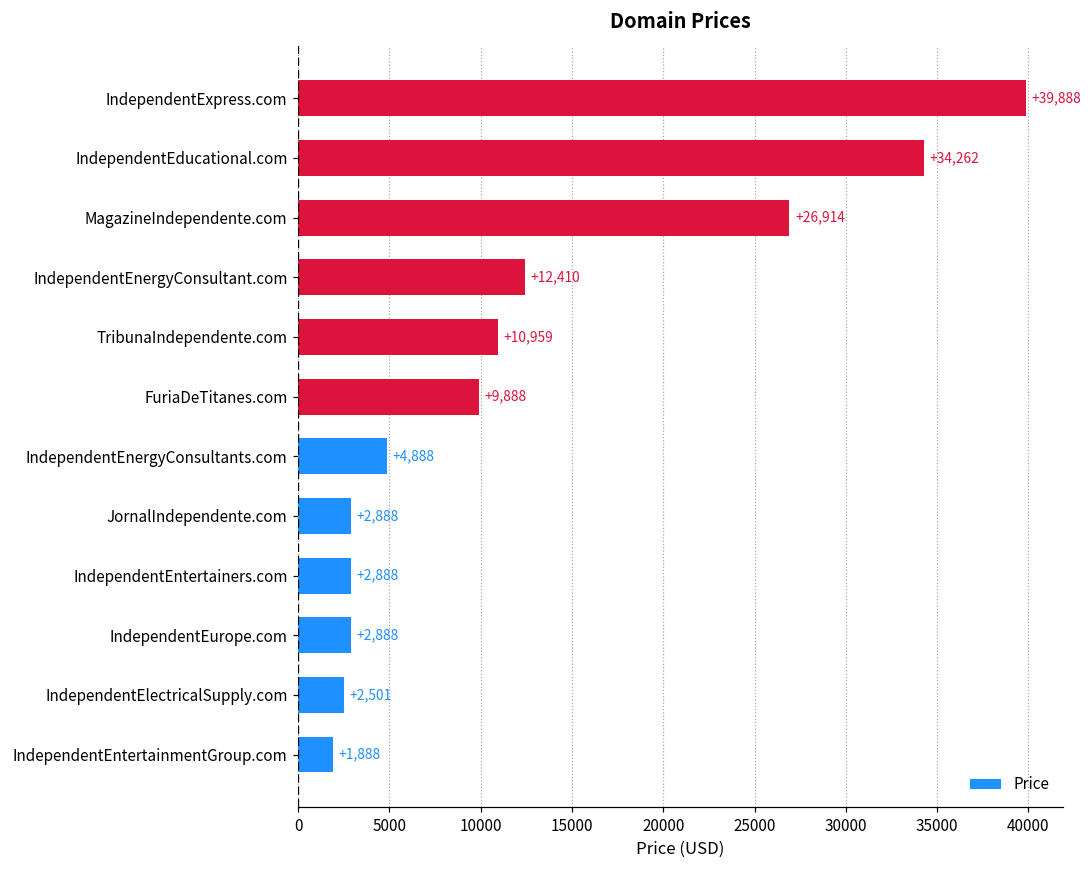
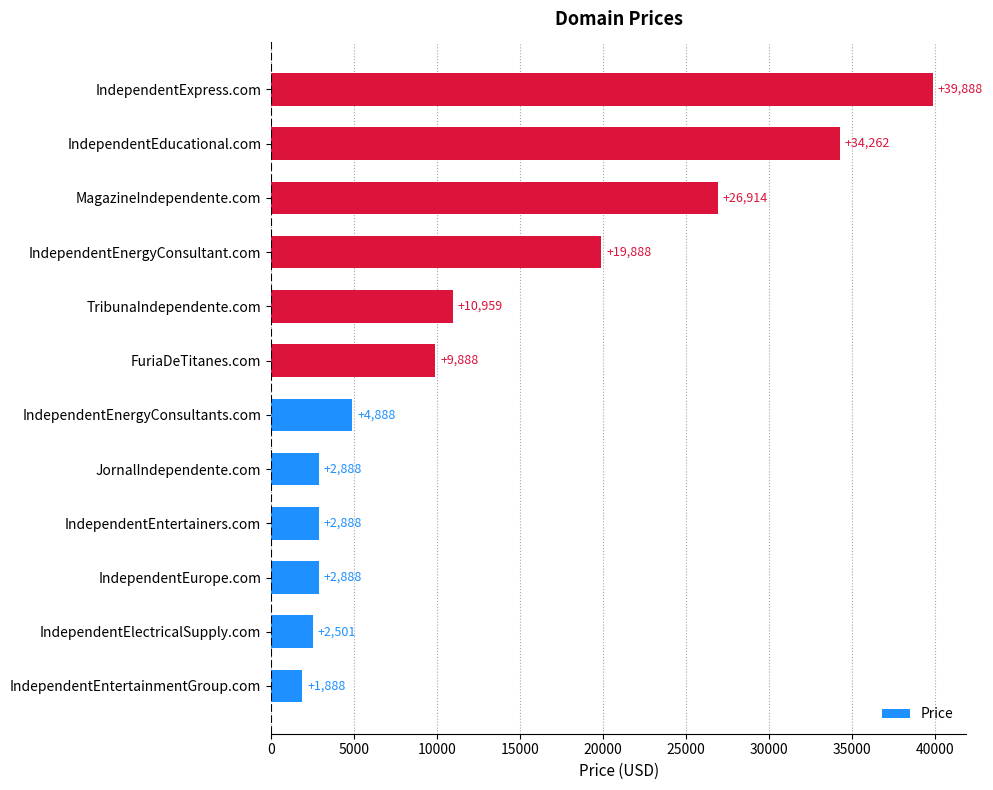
IndependentEnergyConsultant.com: +12,410 -> +19,888
